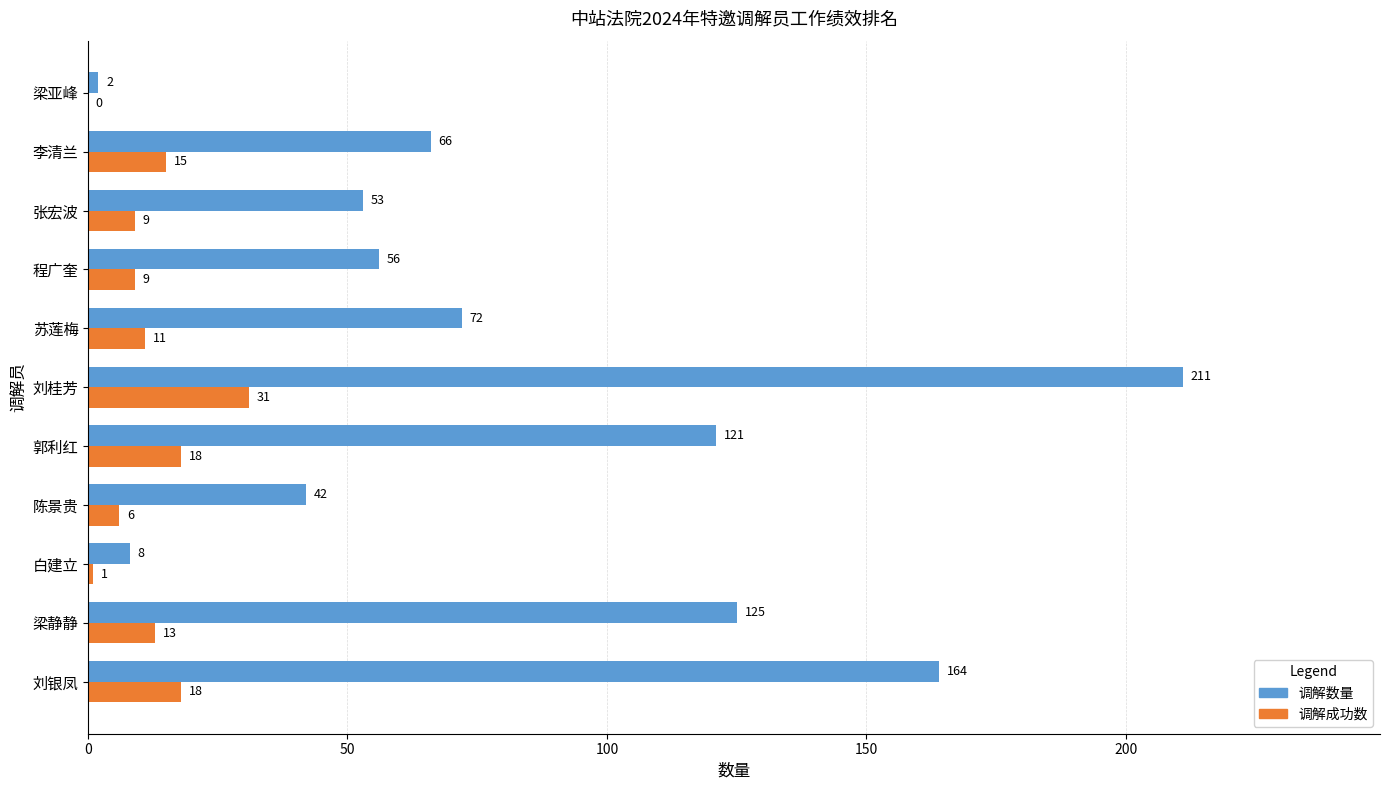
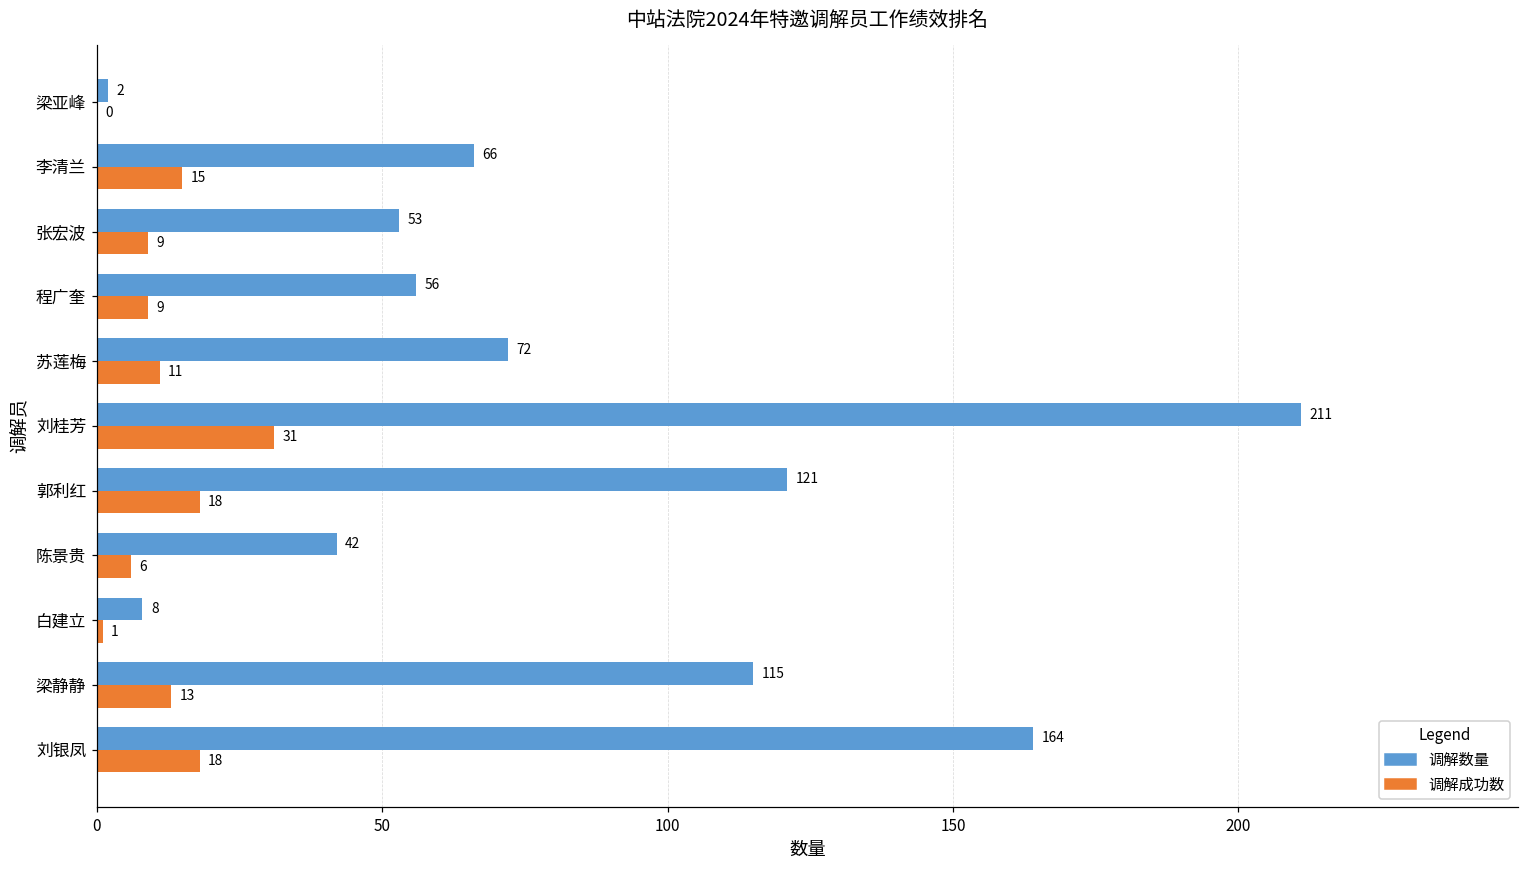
调解数量, 梁静静: 125 -> 115
